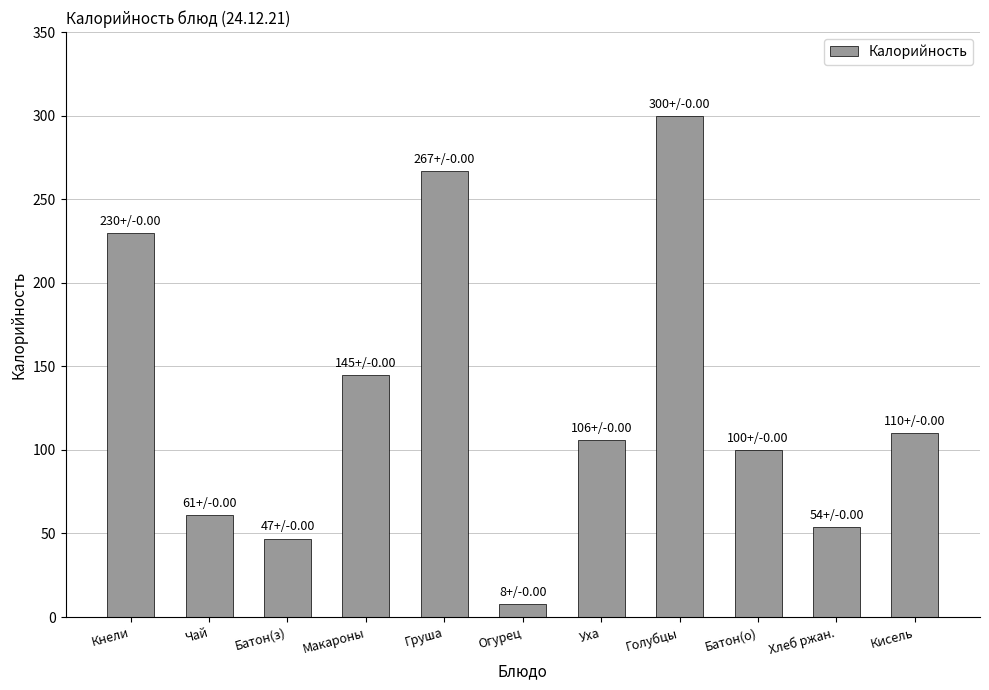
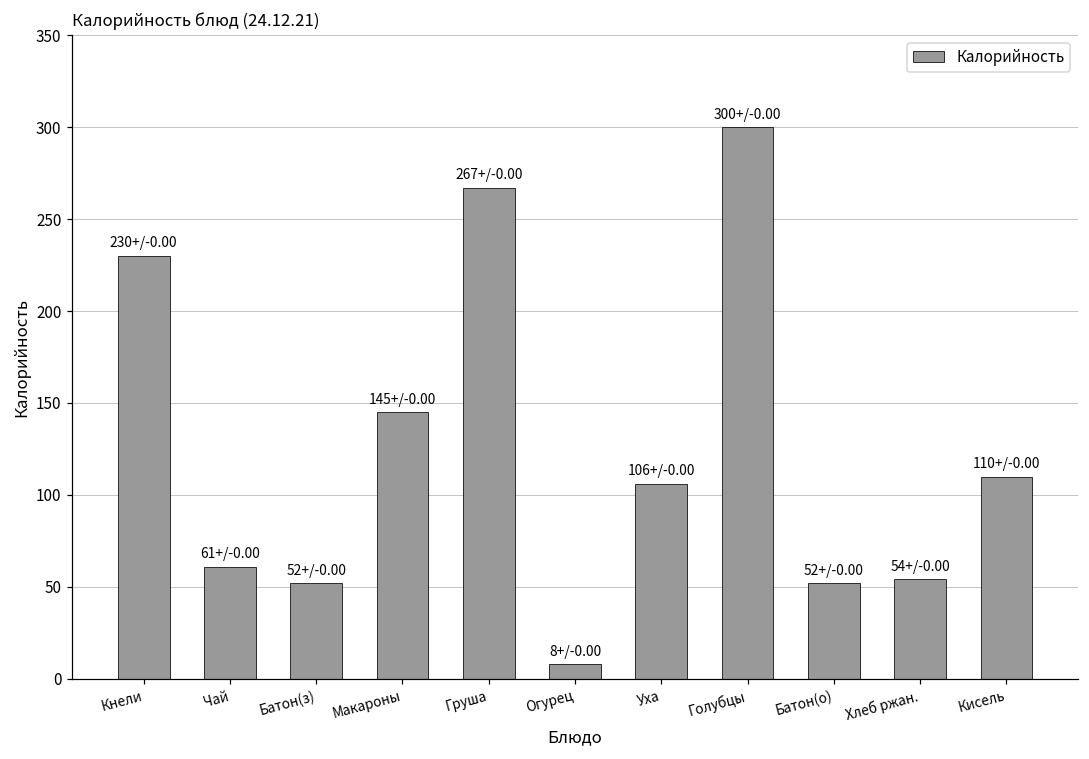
Батон(з): 47+/ -> 52+/
Батон(о): 100+/ -> 52+/
